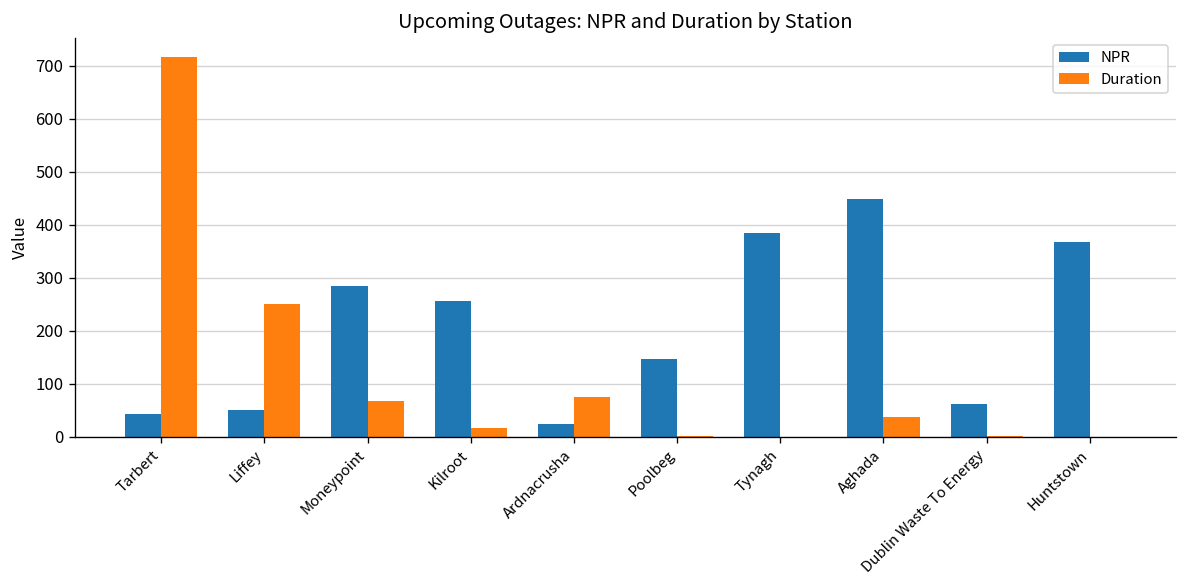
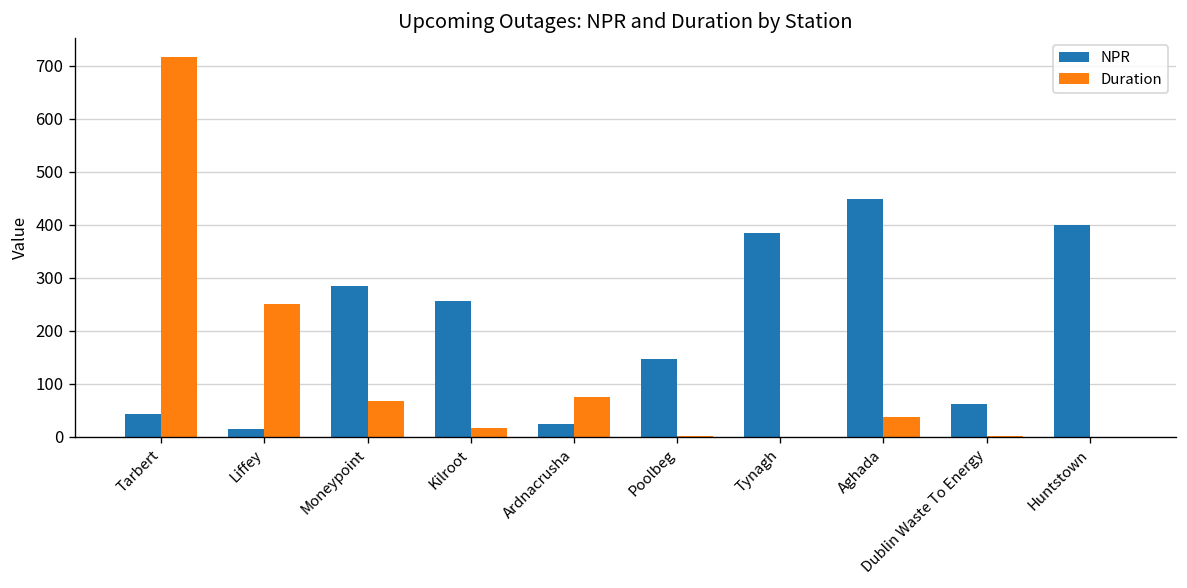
NPR, Liffey: 50 -> 20
NPR, Huntstown: 370 -> 400
